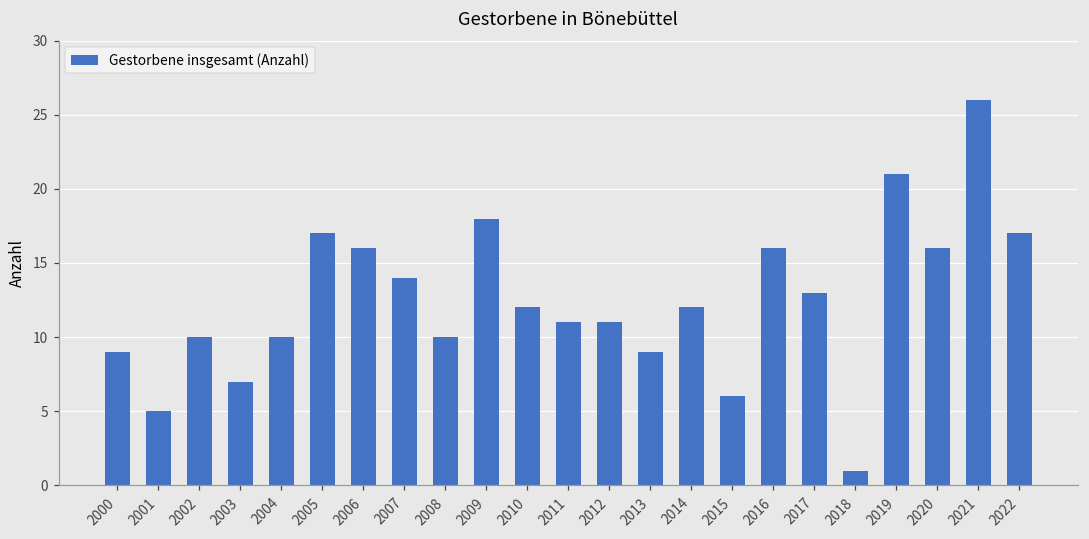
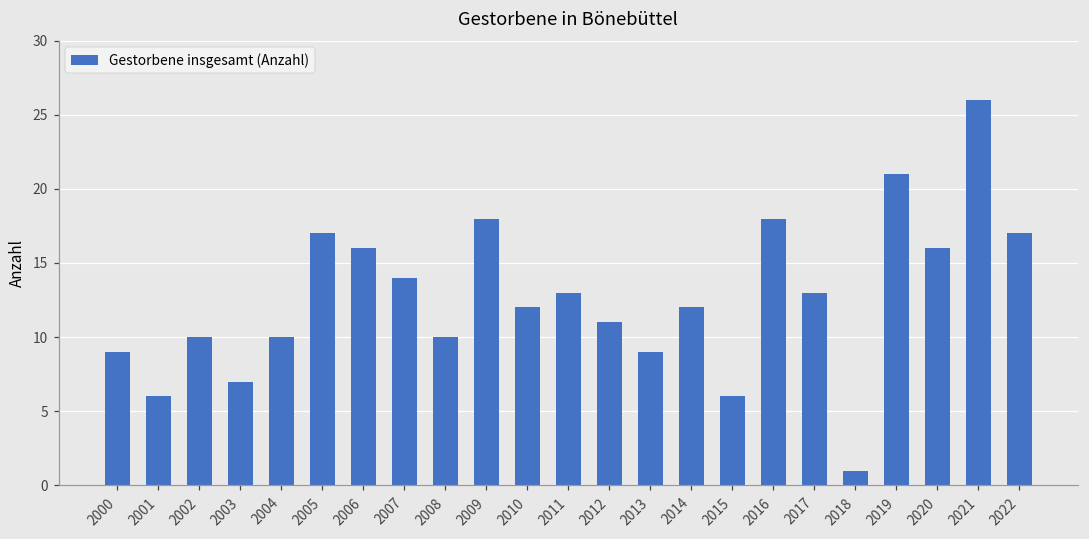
2001: 5 -> 6
2011: 11 -> 13
2016: 16 -> 18
